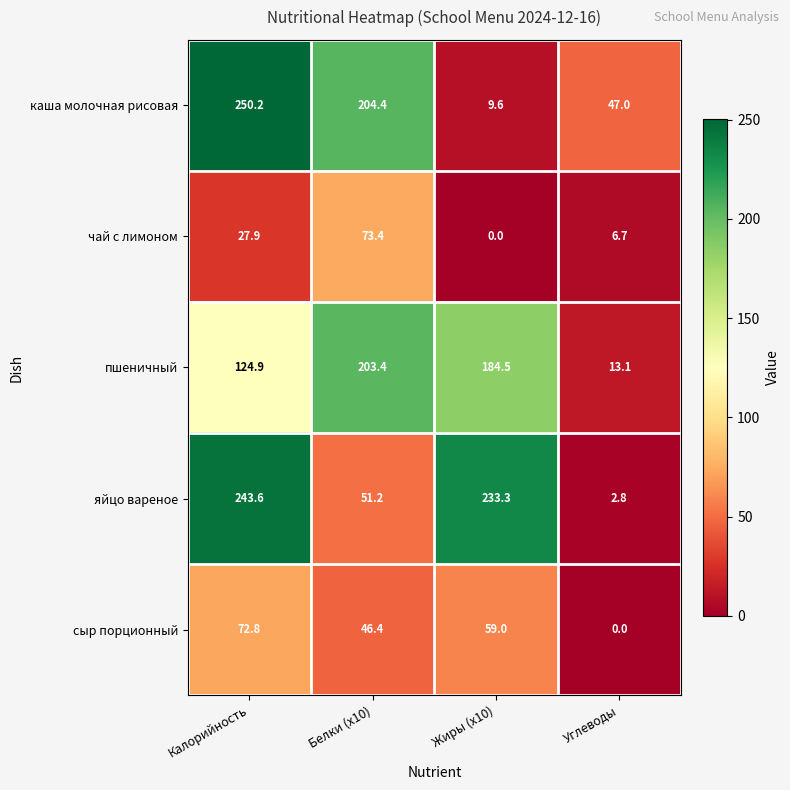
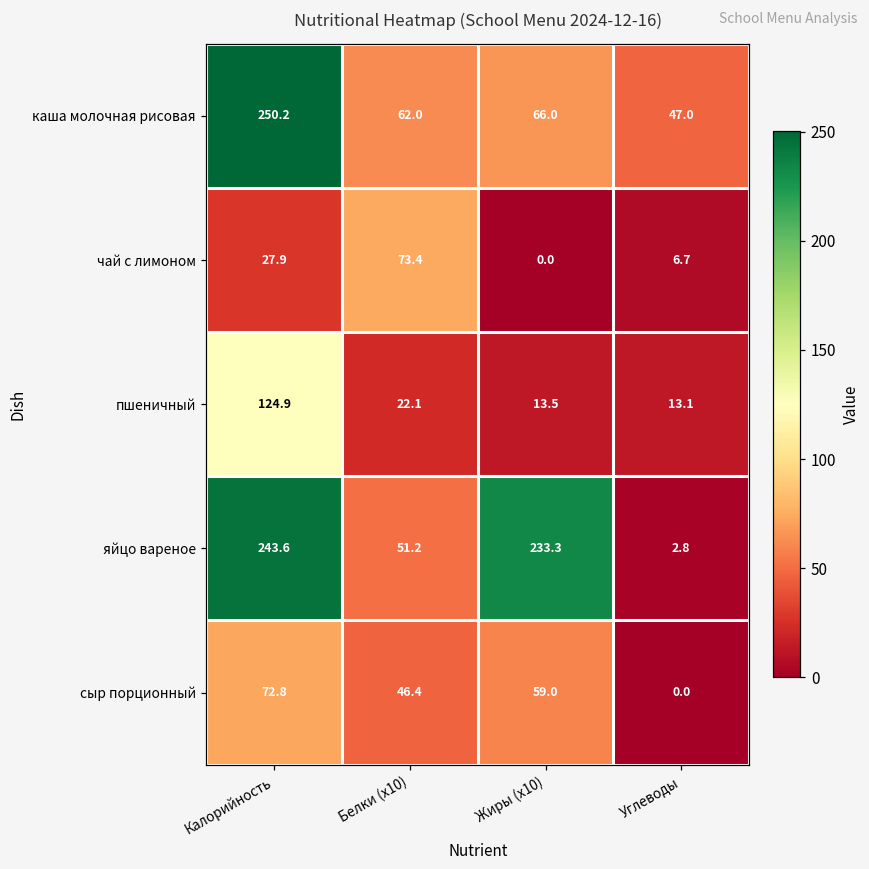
каша молочная рисовая, Белки (x10): 204.4 -> 62.0
каша молочная рисовая, Жиры (x10): 9.6 -> 66.0
пшеничный, Белки (x10): 203.4 -> 22.1
пшеничный, Жиры (x10): 184.5 -> 13.5
